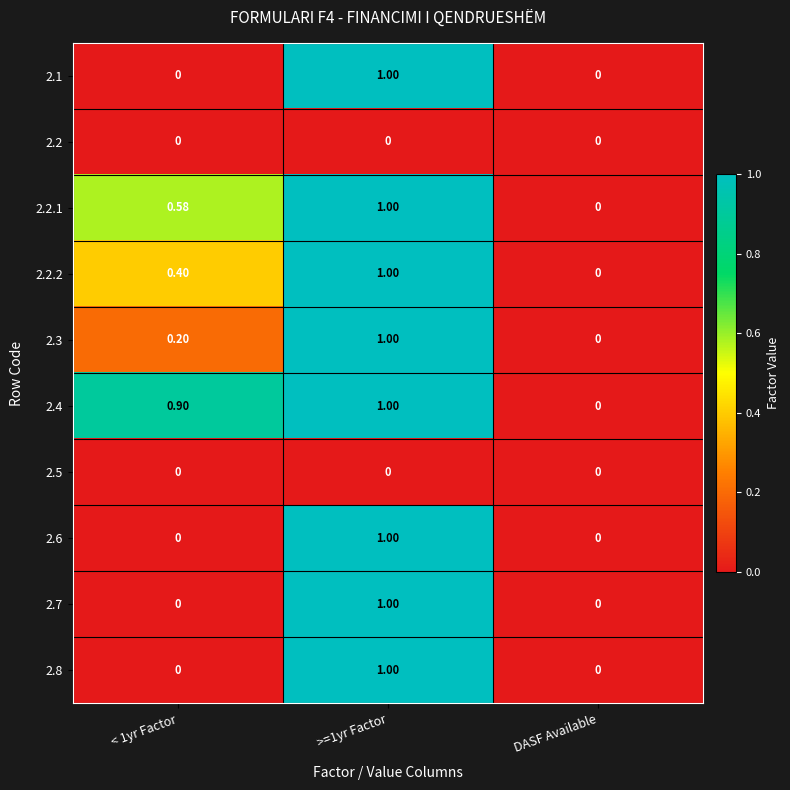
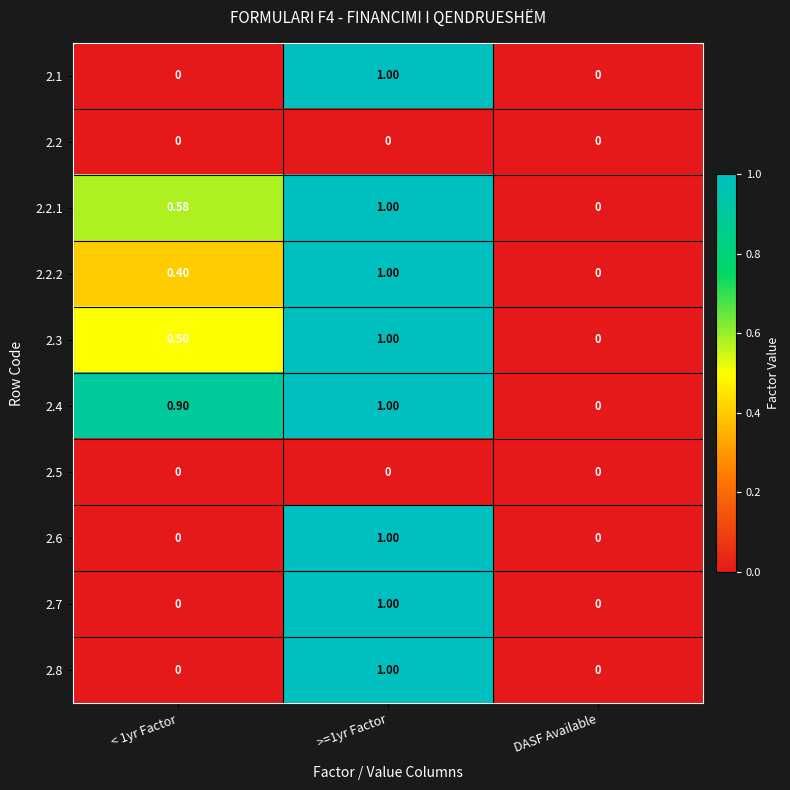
2.3, < 1yr Factor: 0.20 -> 0.50
